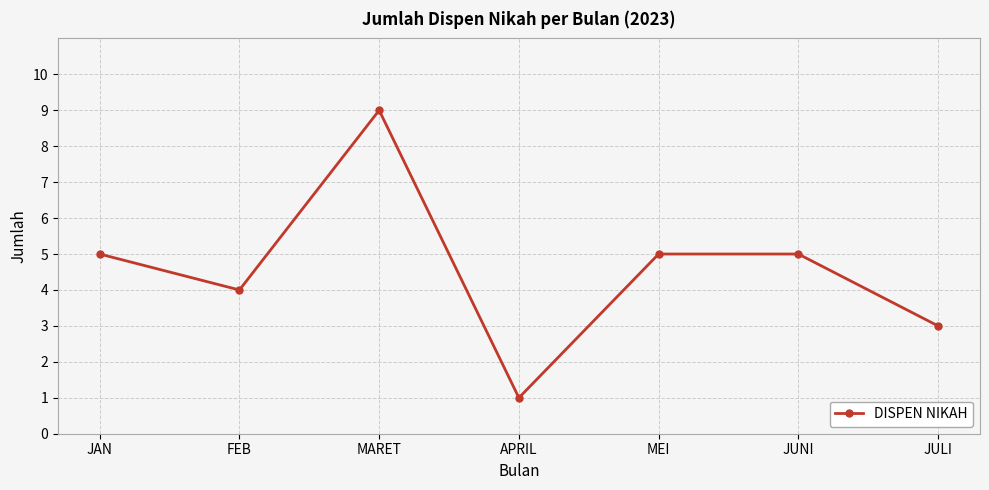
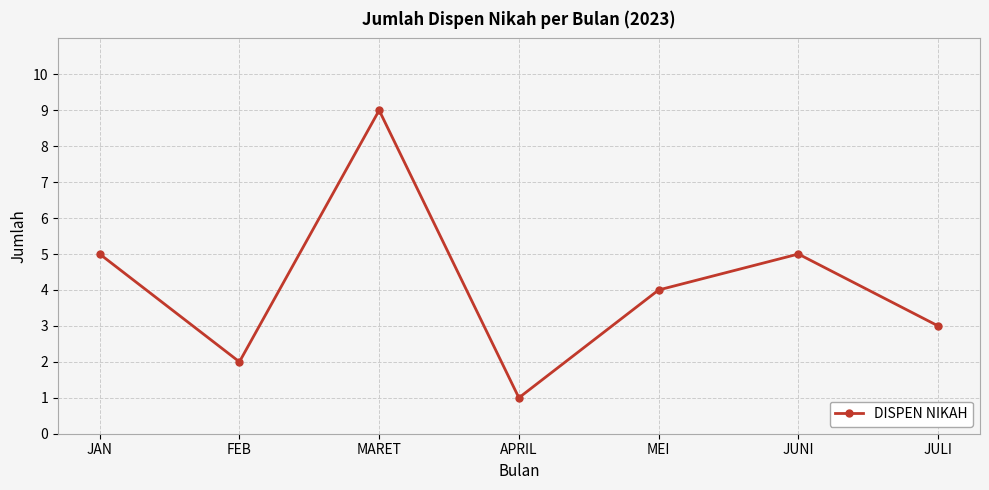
FEB: 4 -> 2
MEI: 5 -> 4
